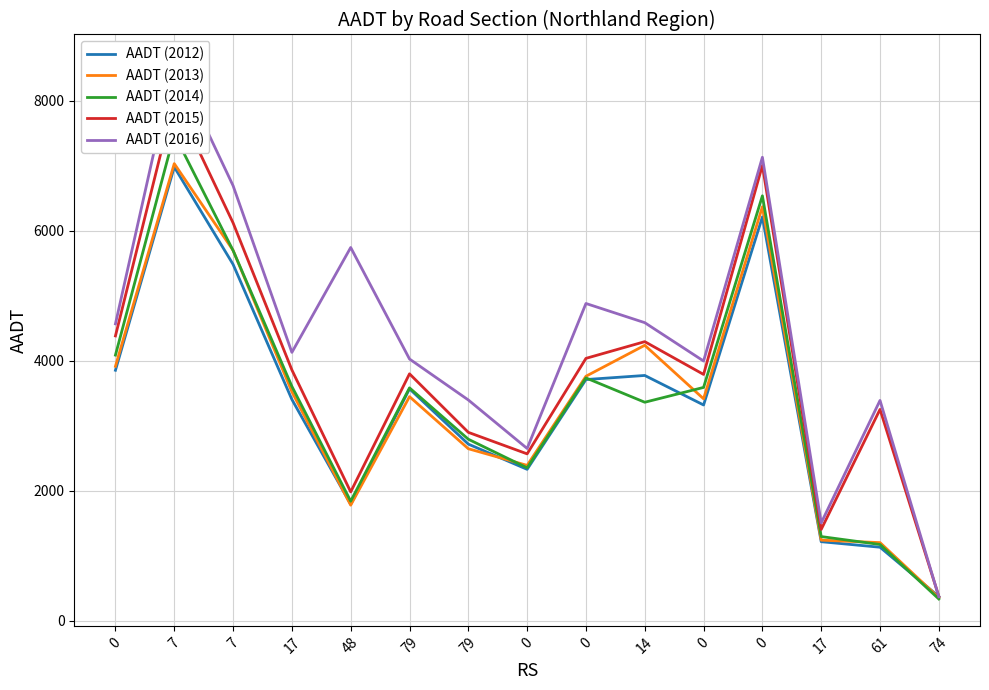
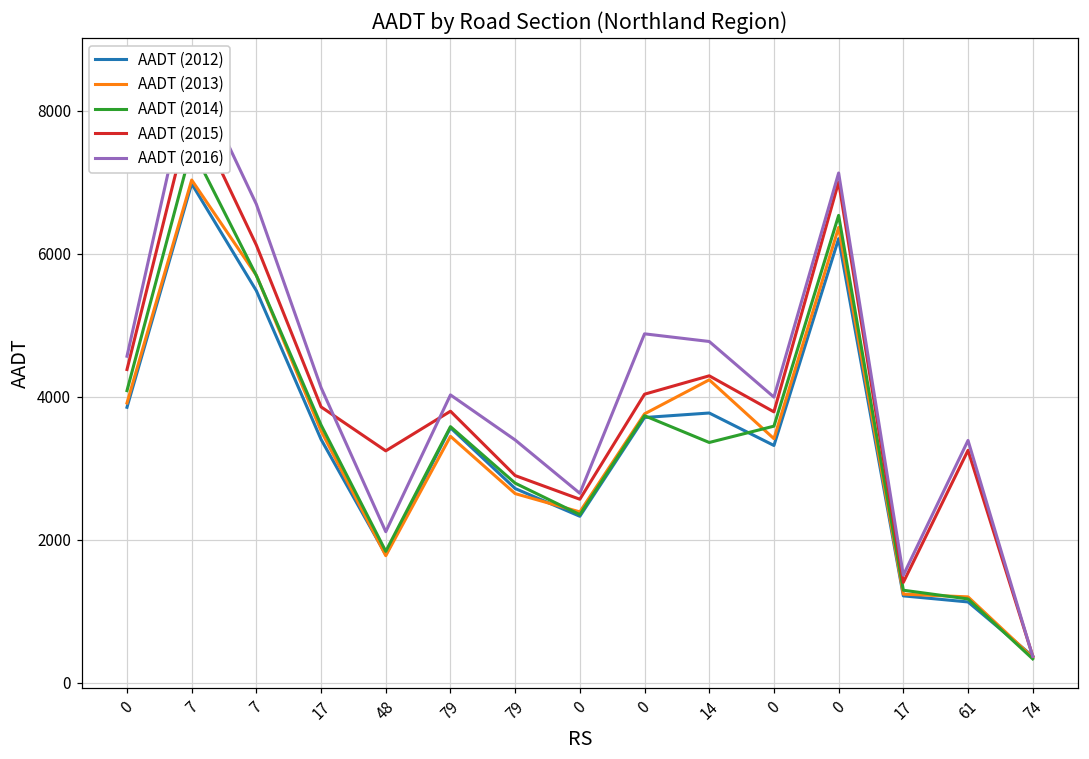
AADT (2015), 48: 2000 -> 3200
AADT (2016), 48: 5700 -> 2100
AADT (2016), 14: 4600 -> 4800
